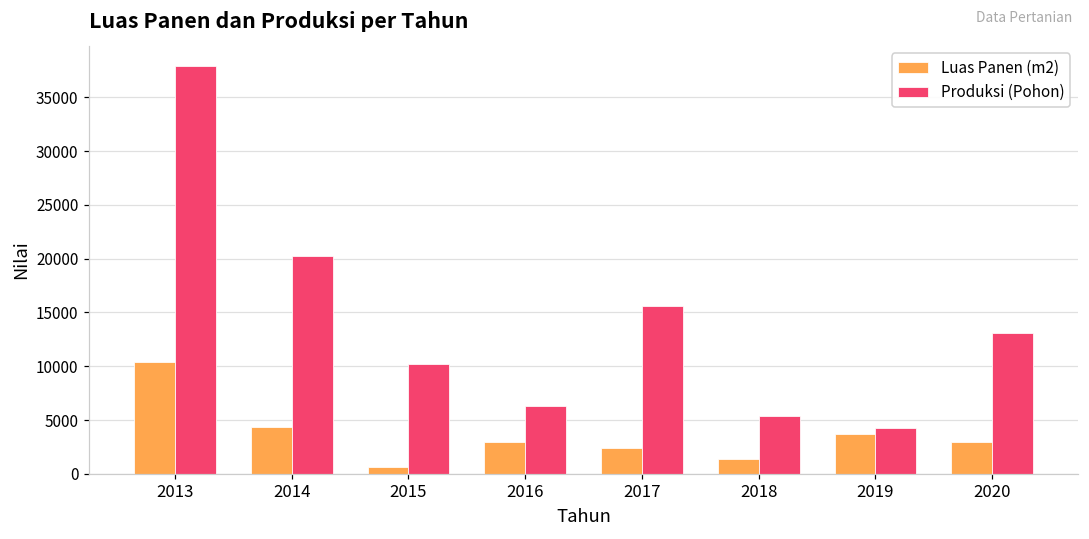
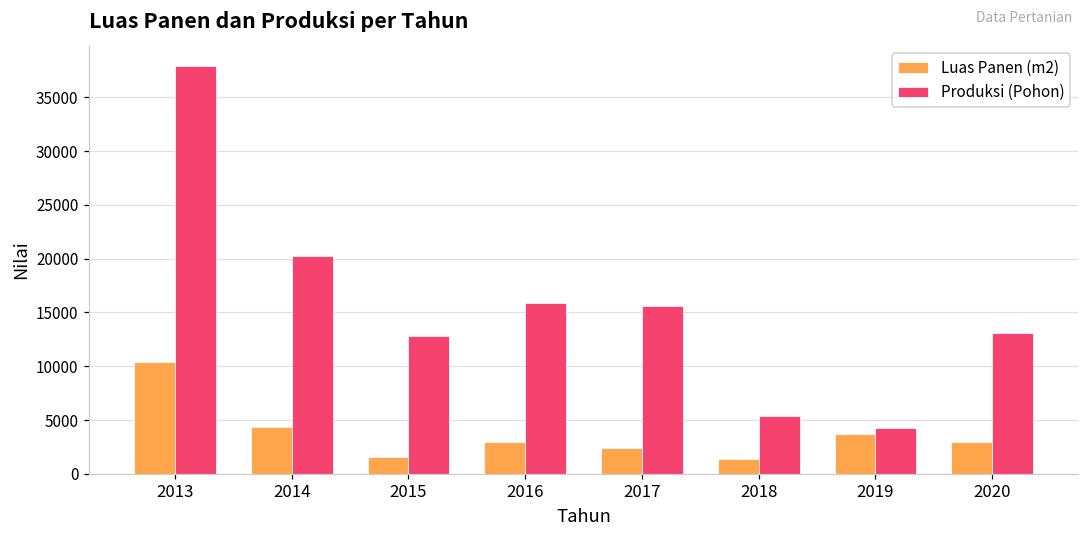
Luas Panen (m2), 2015: 1000 -> 2000
Produksi (Pohon), 2015: 10000 -> 13000
Produksi (Pohon), 2016: 6000 -> 16000
